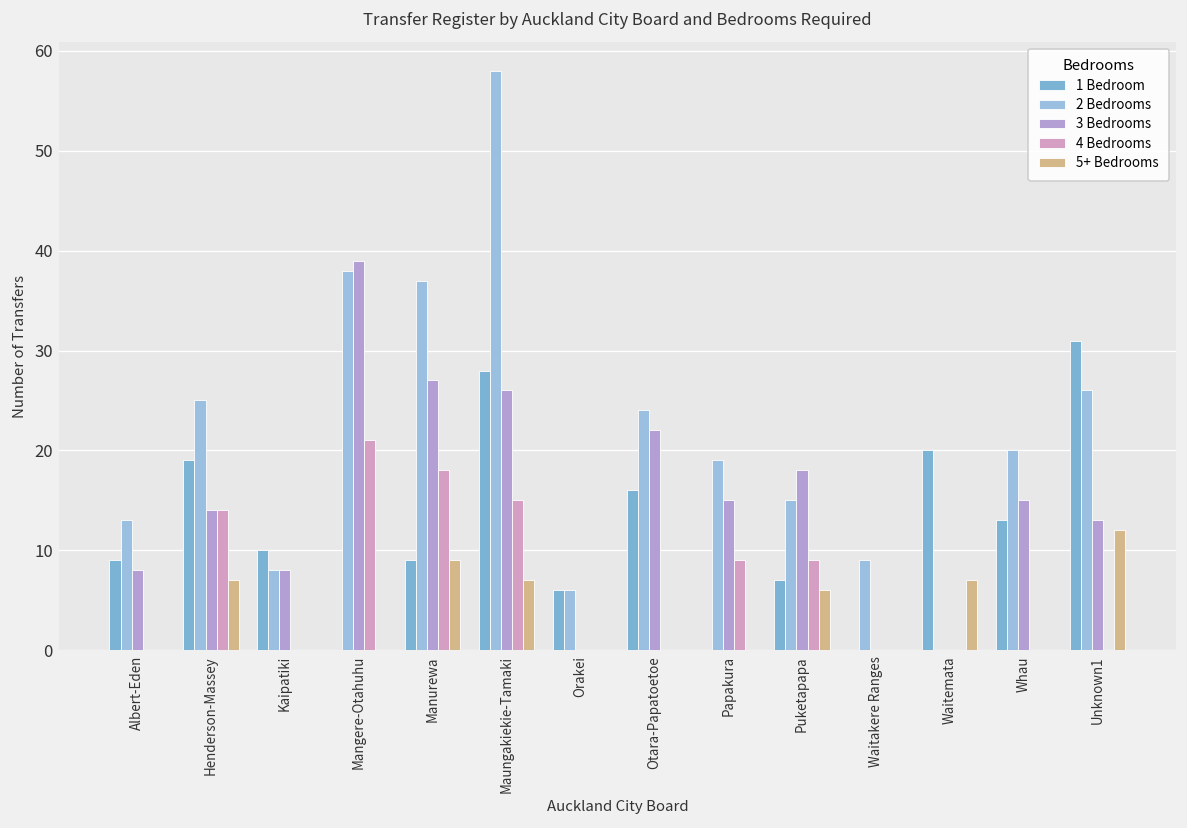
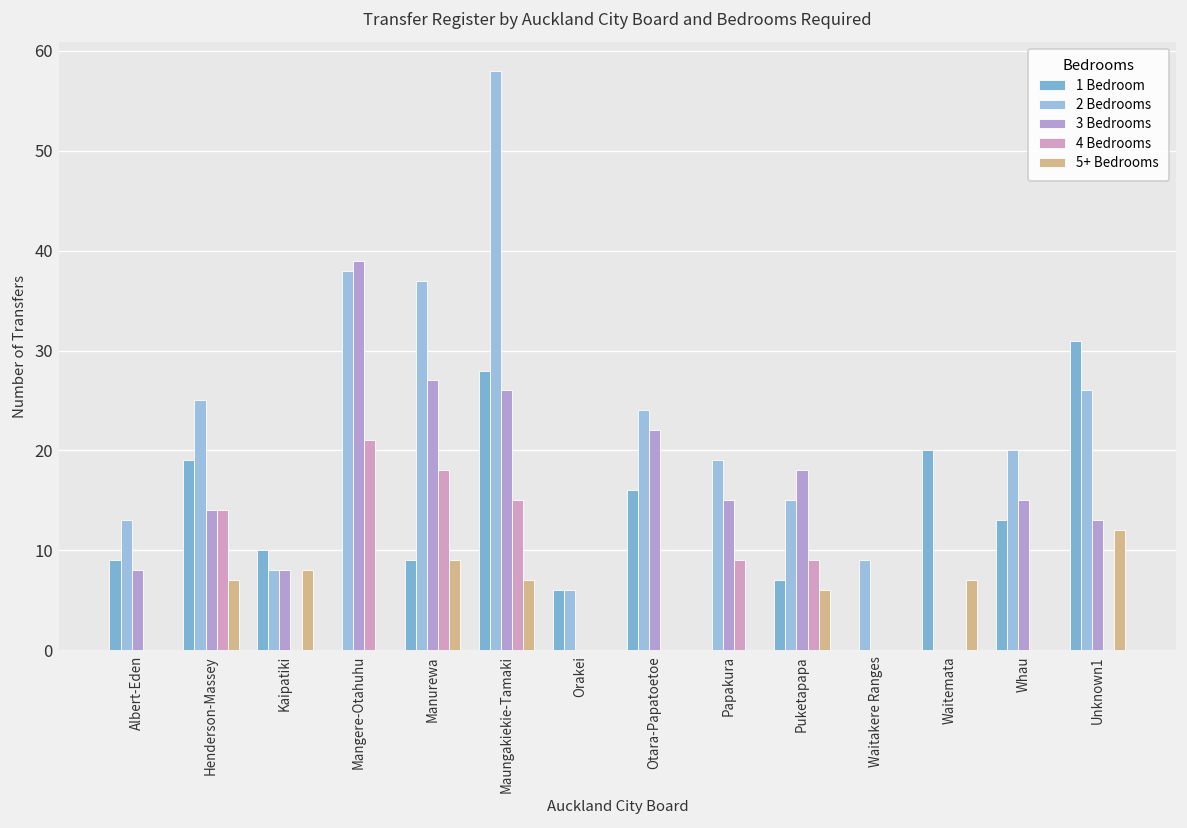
5+ Bedrooms, Kaipatiki: 0 -> 8
